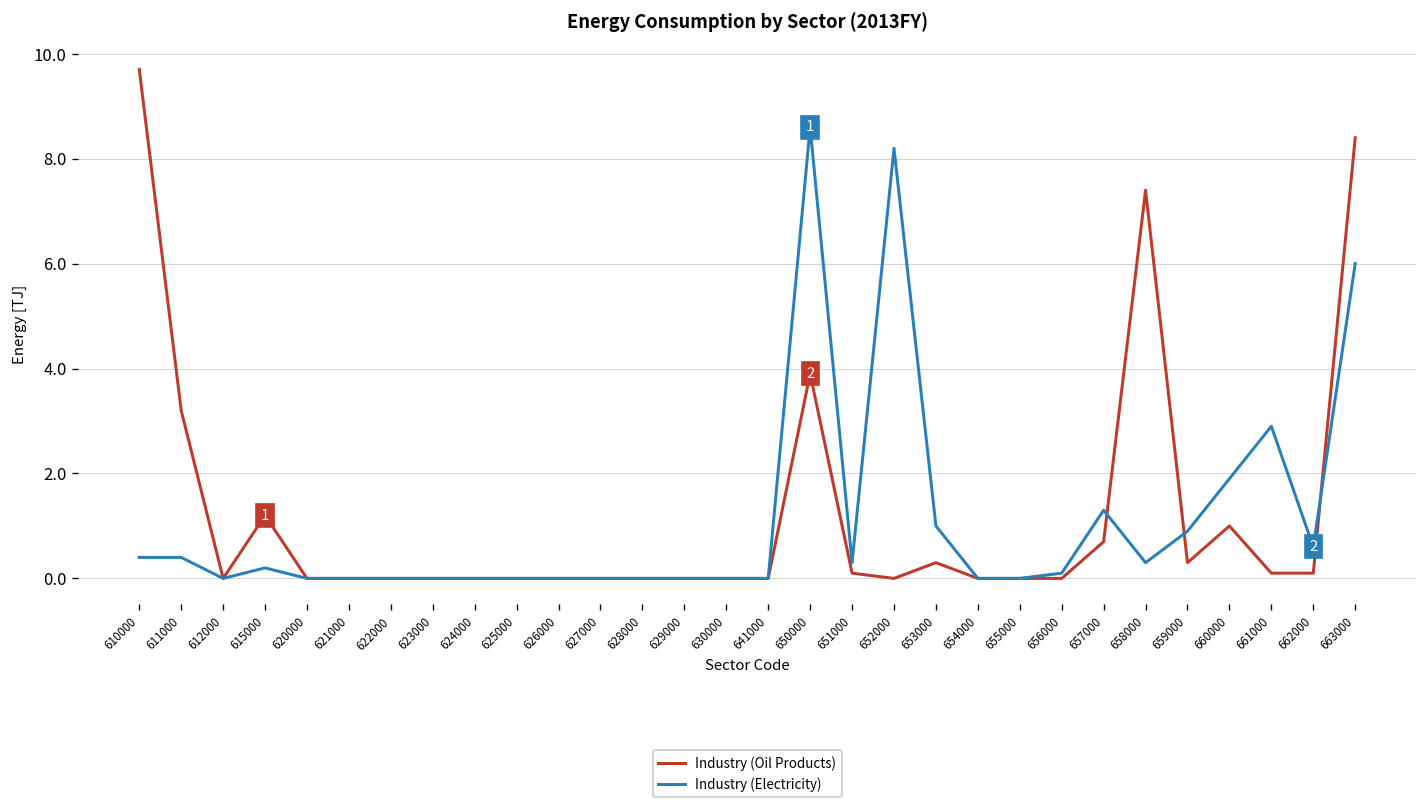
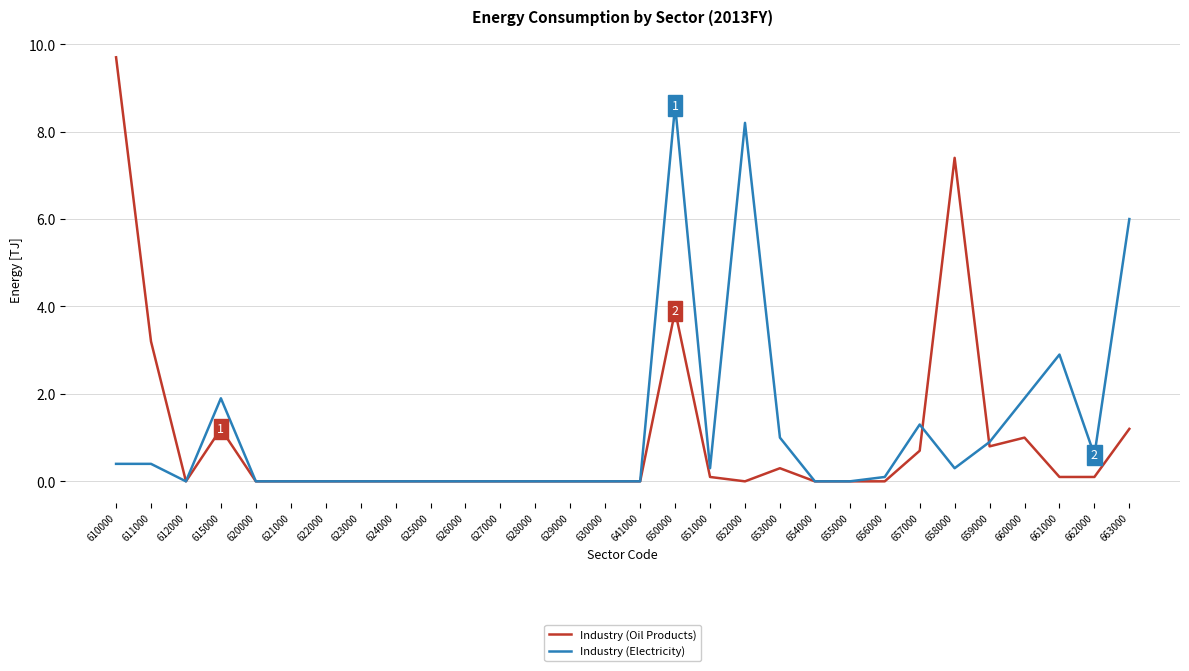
Industry (Electricity), 615000: 0.2 -> 1.9
Industry (Oil Products), 659000: 0.3 -> 0.8
Industry (Oil Products), 663000: 8.4 -> 1.2
